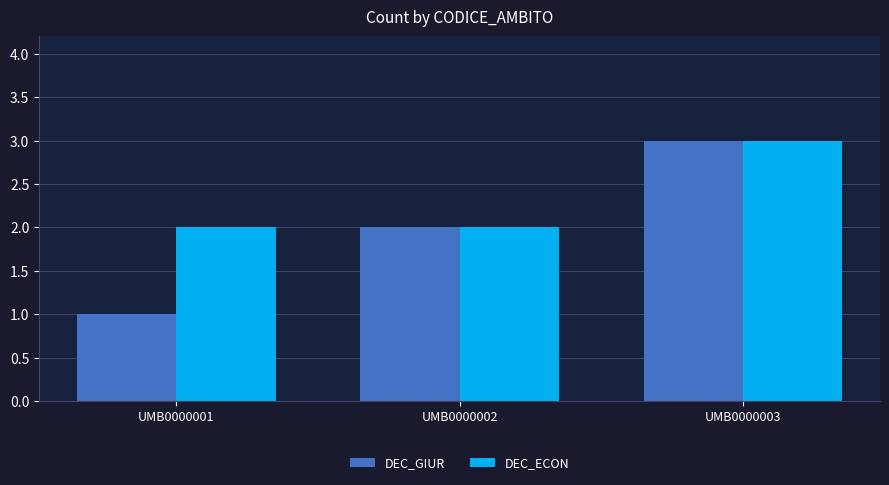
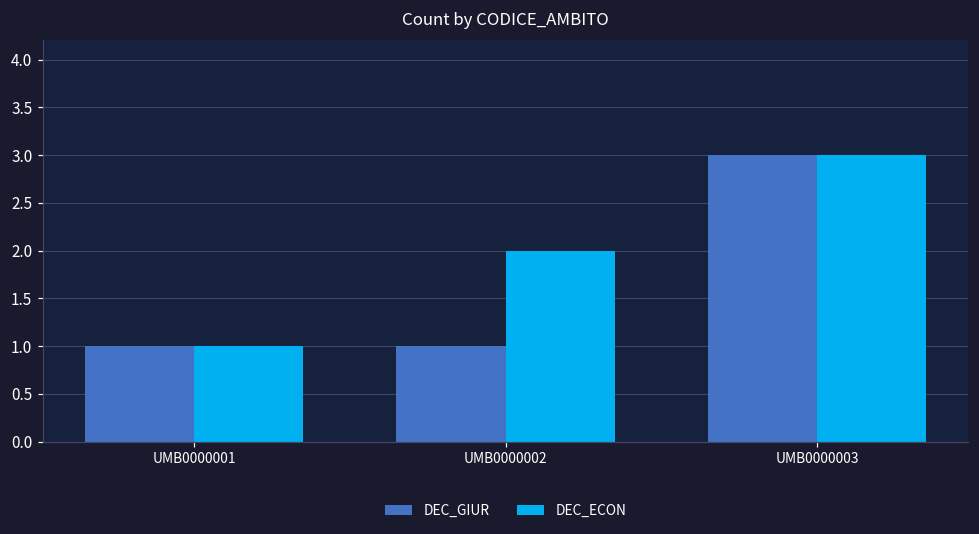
DEC_ECON, UMB0000001: 2 -> 1
DEC_GIUR, UMB0000002: 2 -> 1
